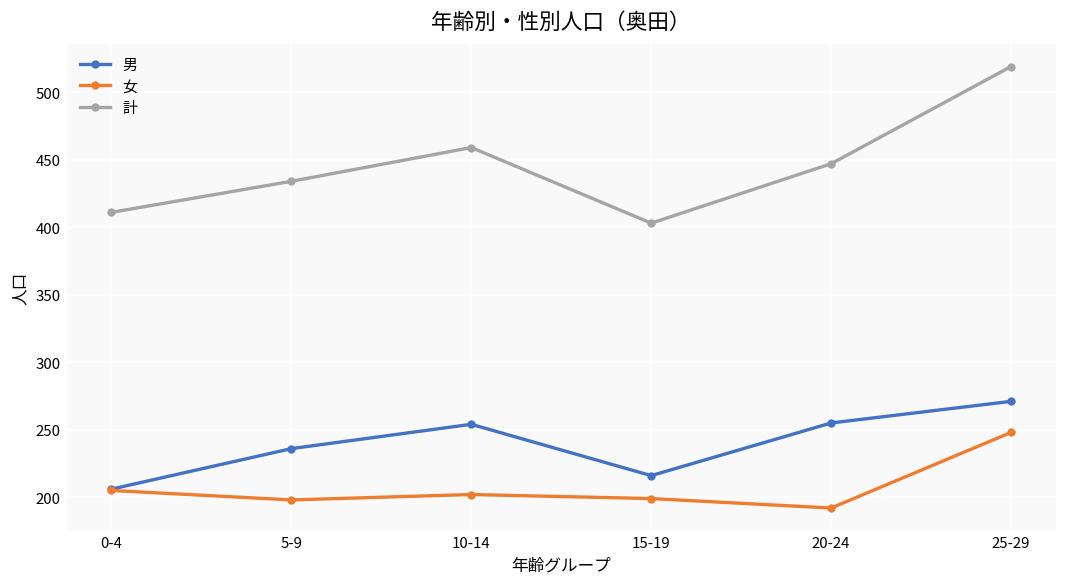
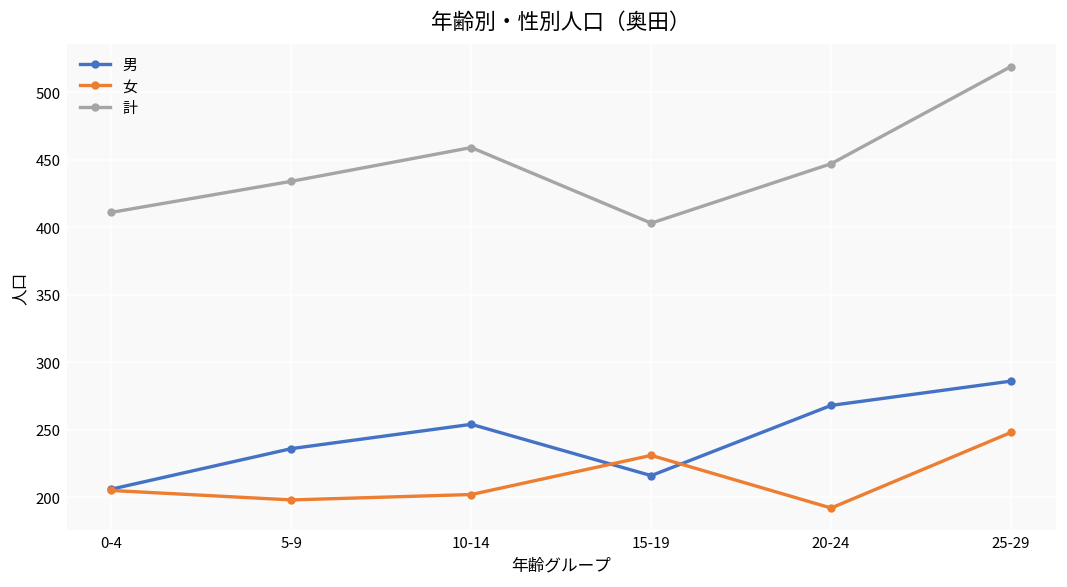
女, 15-19: 199 -> 231
男, 20-24: 255 -> 268
男, 25-29: 271 -> 286
